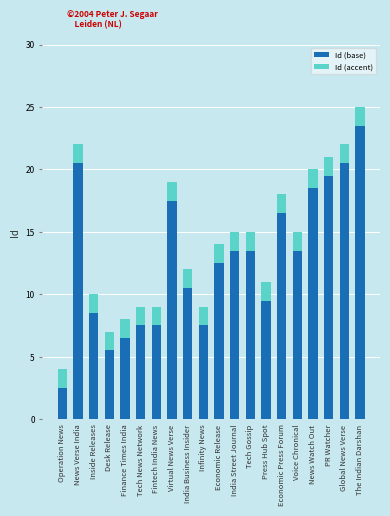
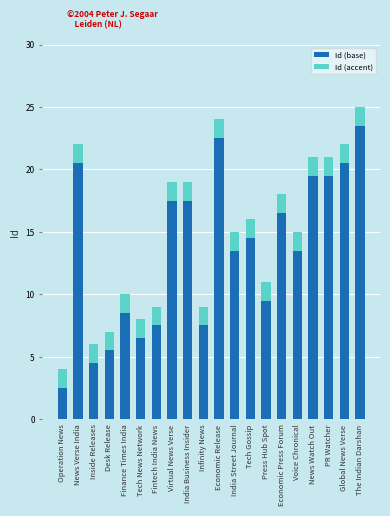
Id (base), Inside Releases: 8.5 -> 4.5
Id (base), Finance Times India: 6.5 -> 8.5
Id (base), Tech News Network: 7.5 -> 6.5
Id (base), India Business Insider: 10.5 -> 17.5
Id (base), Economic Release: 12.5 -> 22.5
Id (base), Tech Gossip: 13.5 -> 14.5
Id (base), News Watch Out: 18.5 -> 19.5
